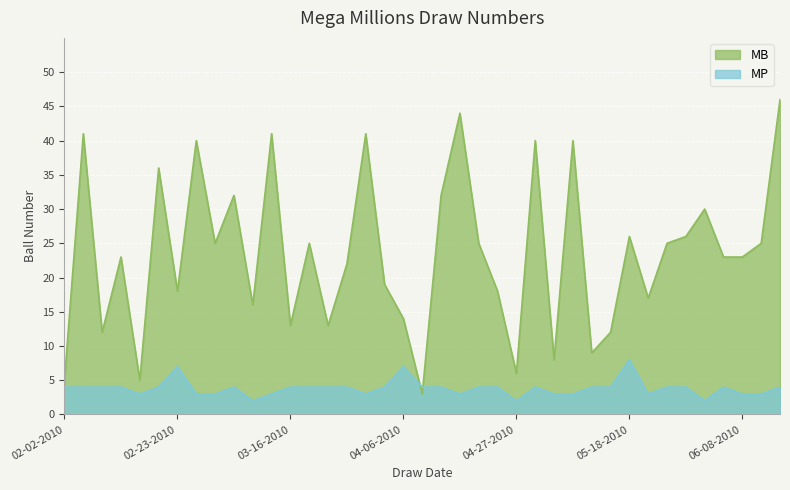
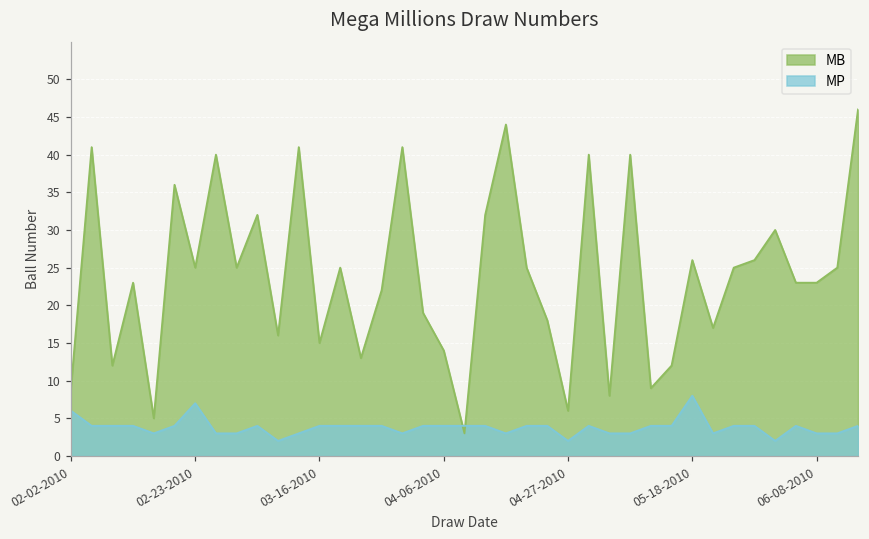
MB, 02-02-2010: 5 -> 9
MP, 02-02-2010: 4 -> 6
MB, 02-23-2010: 18 -> 25
MB, 03-16-2010: 13 -> 15
MP, 04-06-2010: 7 -> 4
